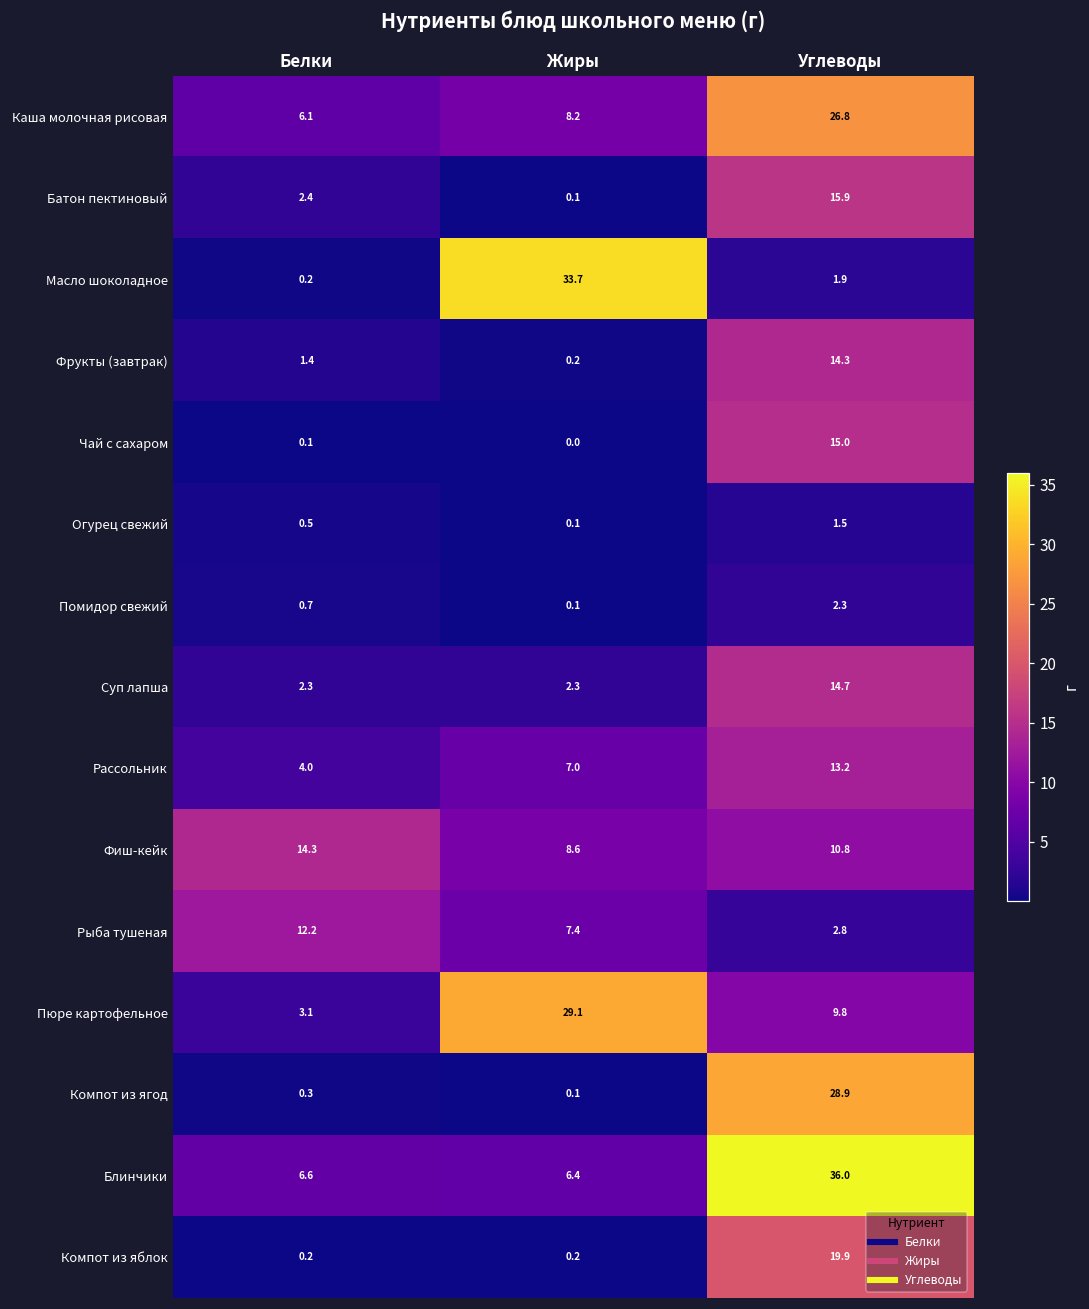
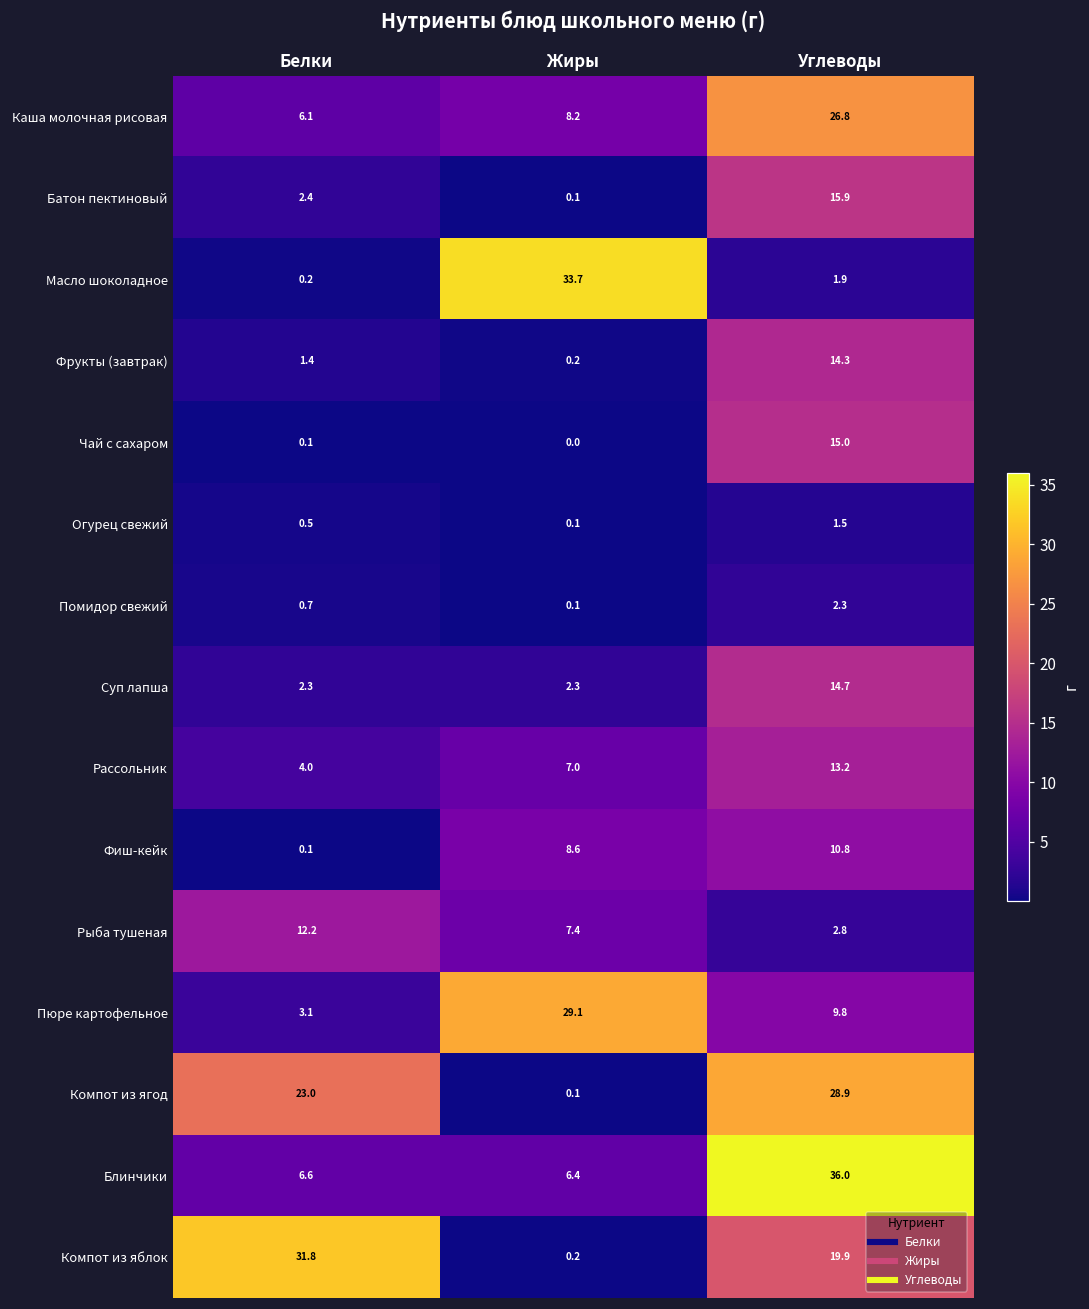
Фиш-кейк, Белки: 14.3 -> 0.1
Компот из ягод, Белки: 0.3 -> 23.0
Компот из яблок, Белки: 0.2 -> 31.8
